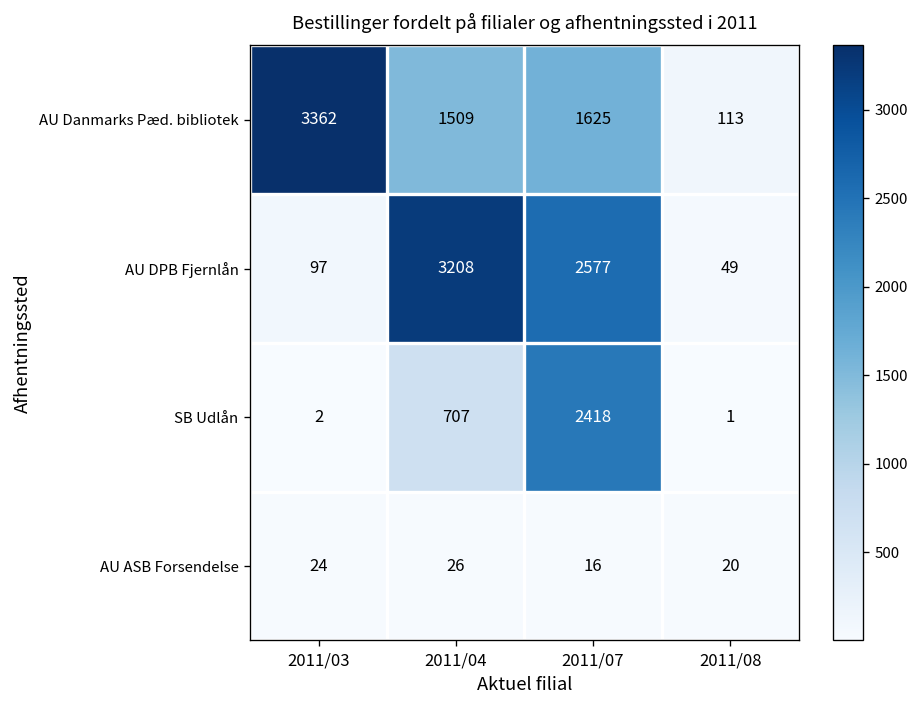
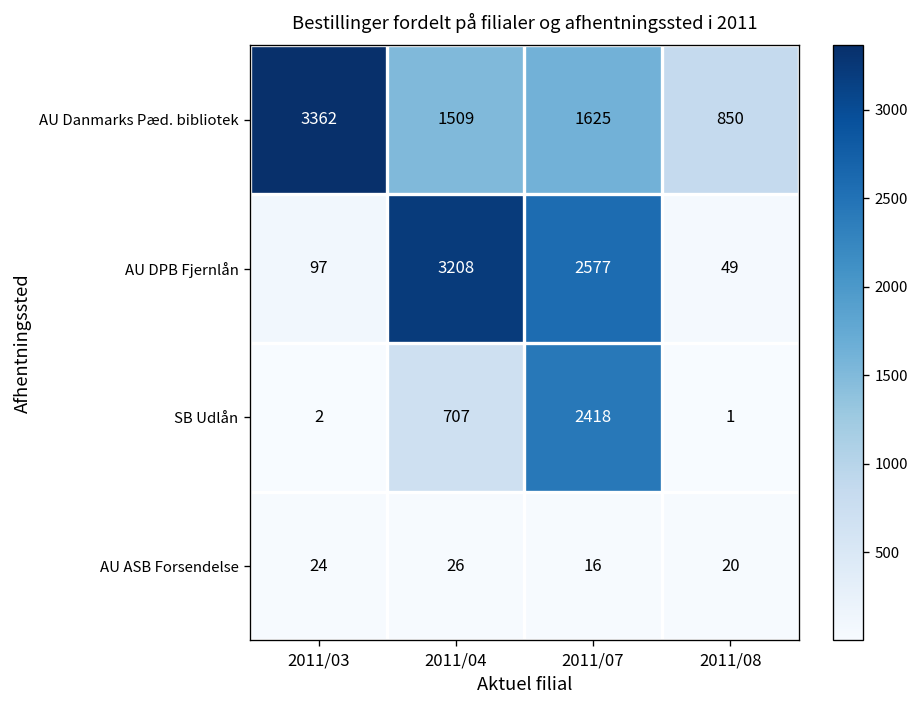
AU Danmarks Pæd. bibliotek, 2011/08: 113 -> 850
